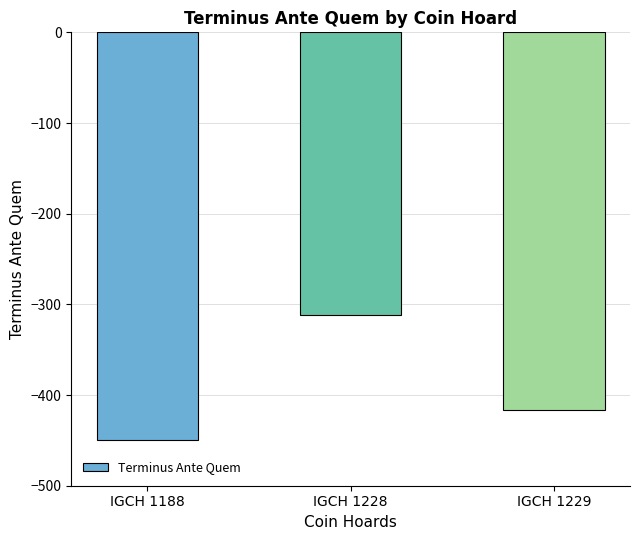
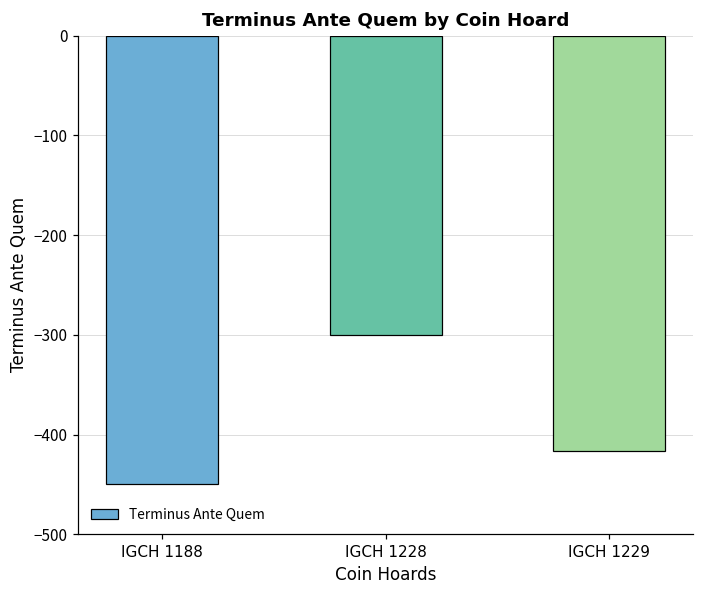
IGCH 1228: -310 -> -300
